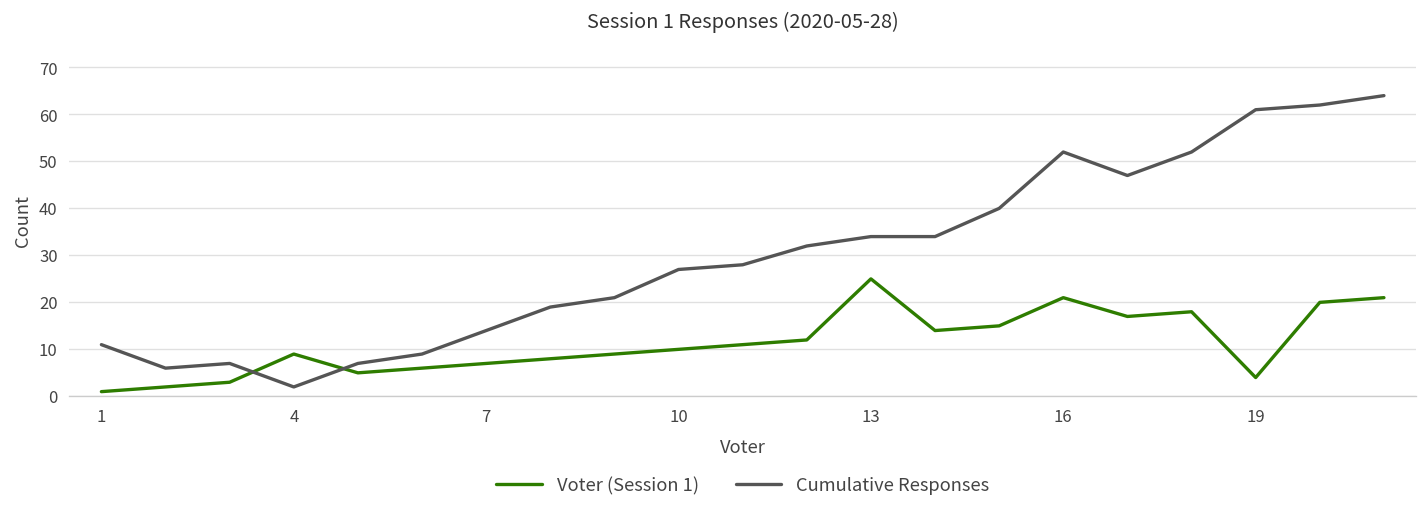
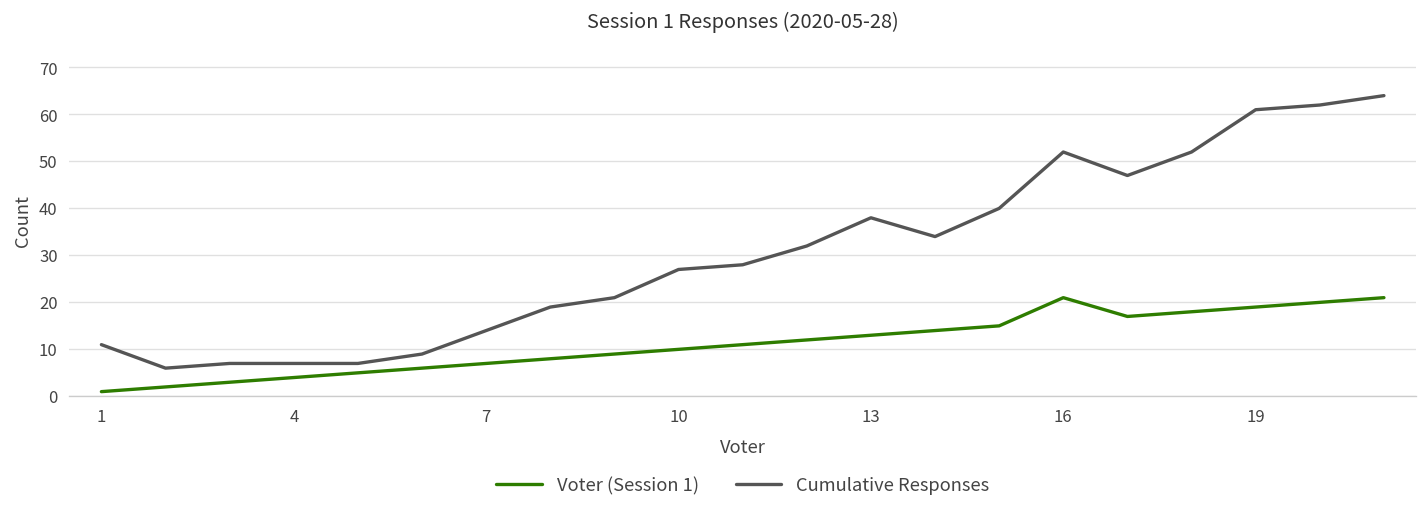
Voter (Session 1), 4: 9 -> 4
Cumulative Responses, 4: 2 -> 7
Voter (Session 1), 13: 25 -> 13
Cumulative Responses, 13: 34 -> 38
Voter (Session 1), 19: 4 -> 19
